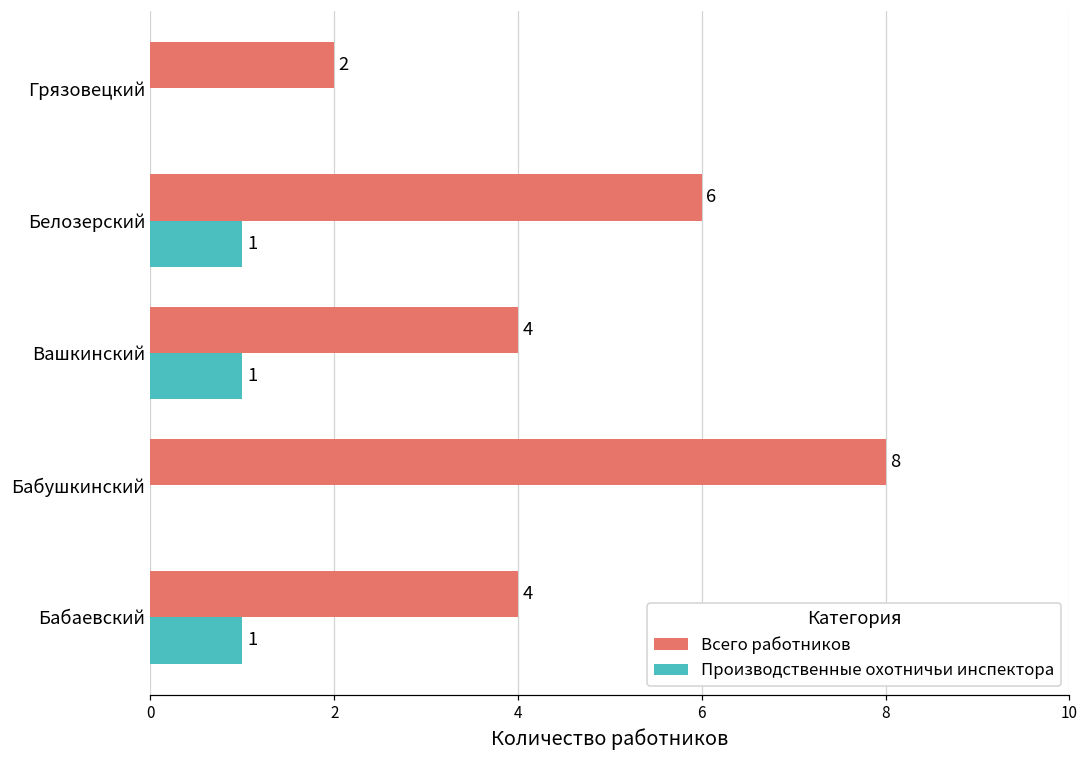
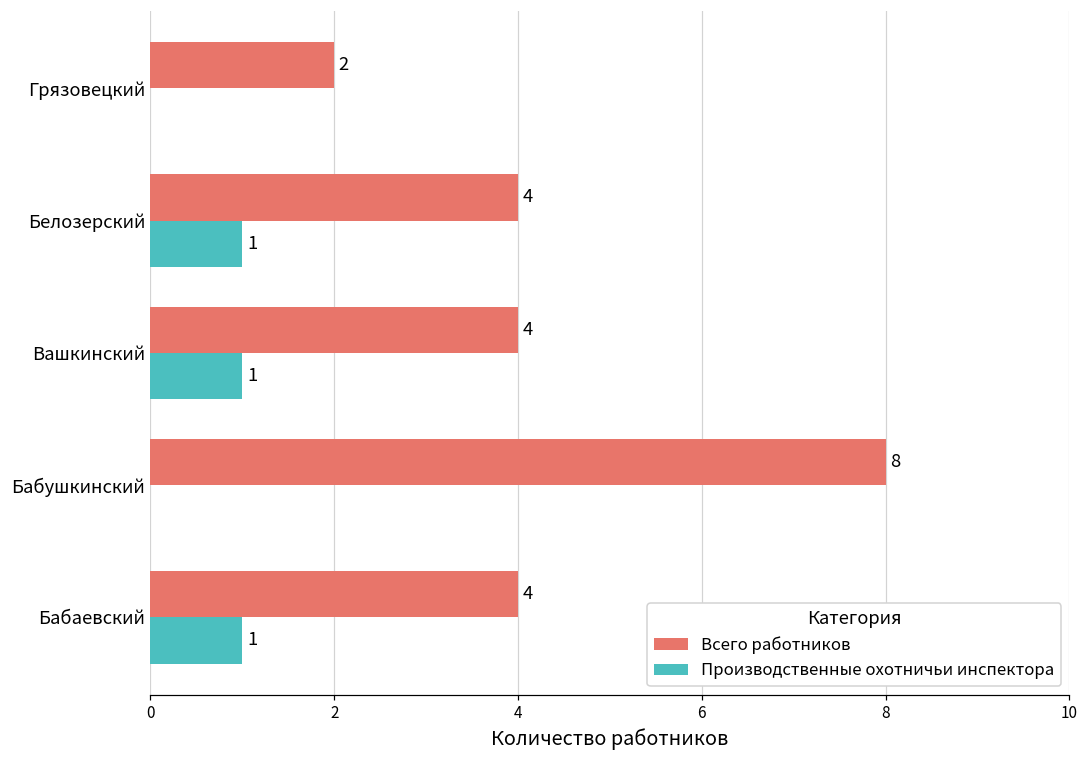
Всего работников, Белозерский: 6 -> 4
